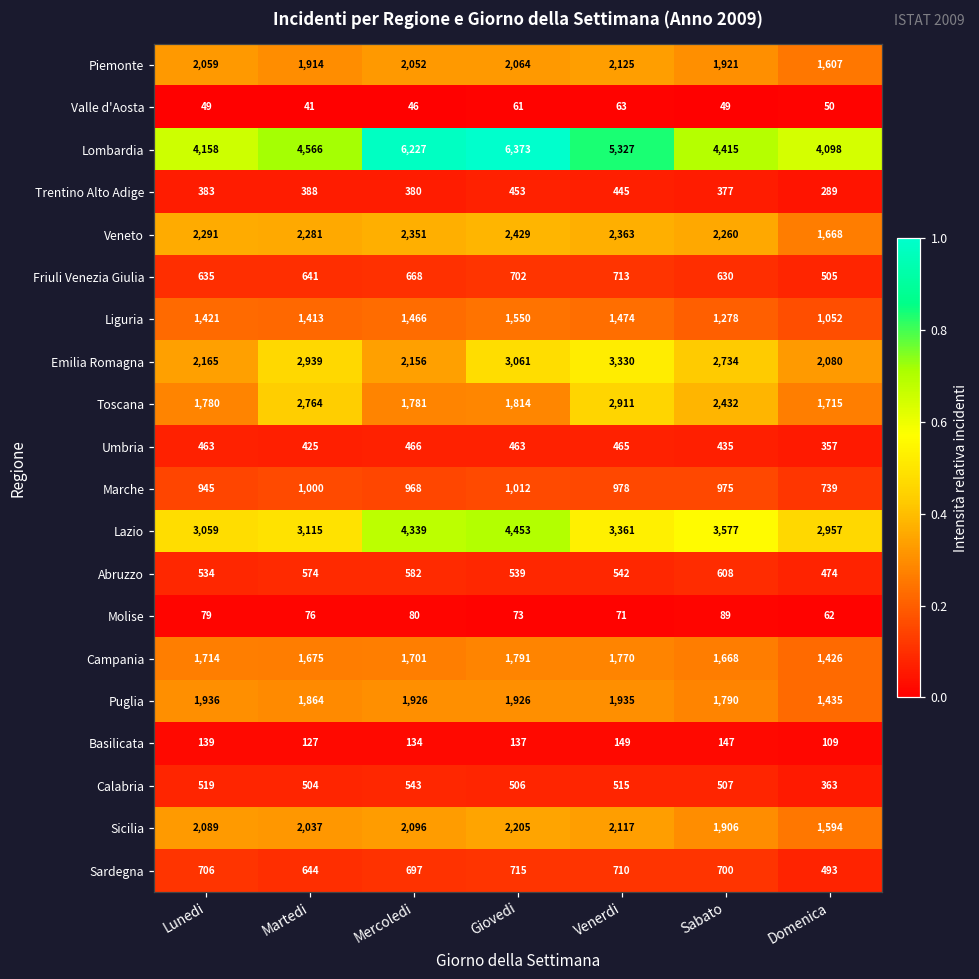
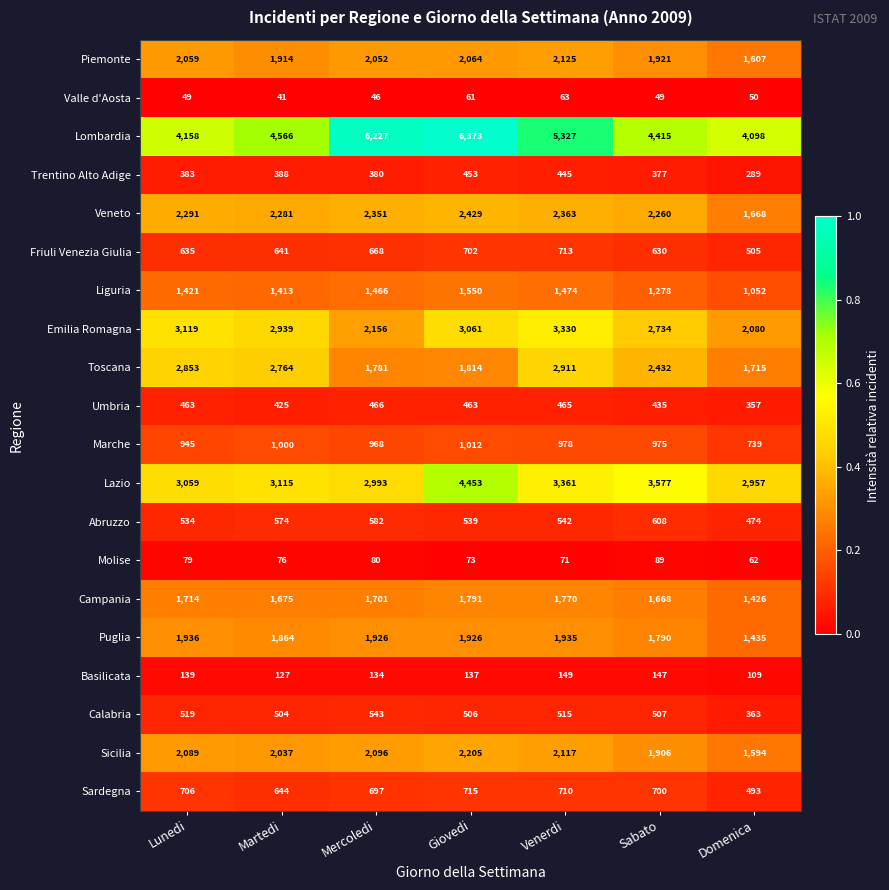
Emilia Romagna, Lunedi: 2,165 -> 3,119
Toscana, Lunedi: 1,780 -> 2,853
Lazio, Mercoledi: 4,339 -> 2,993
